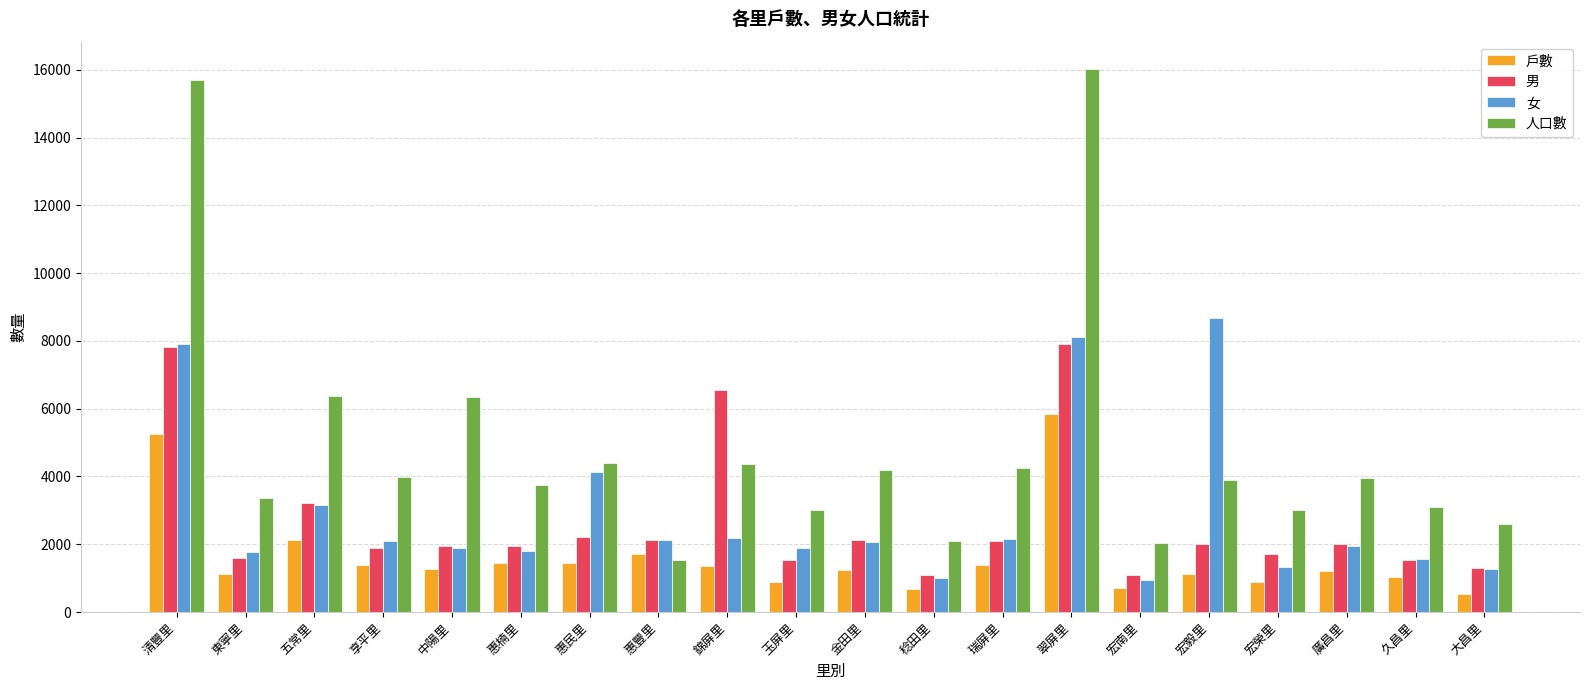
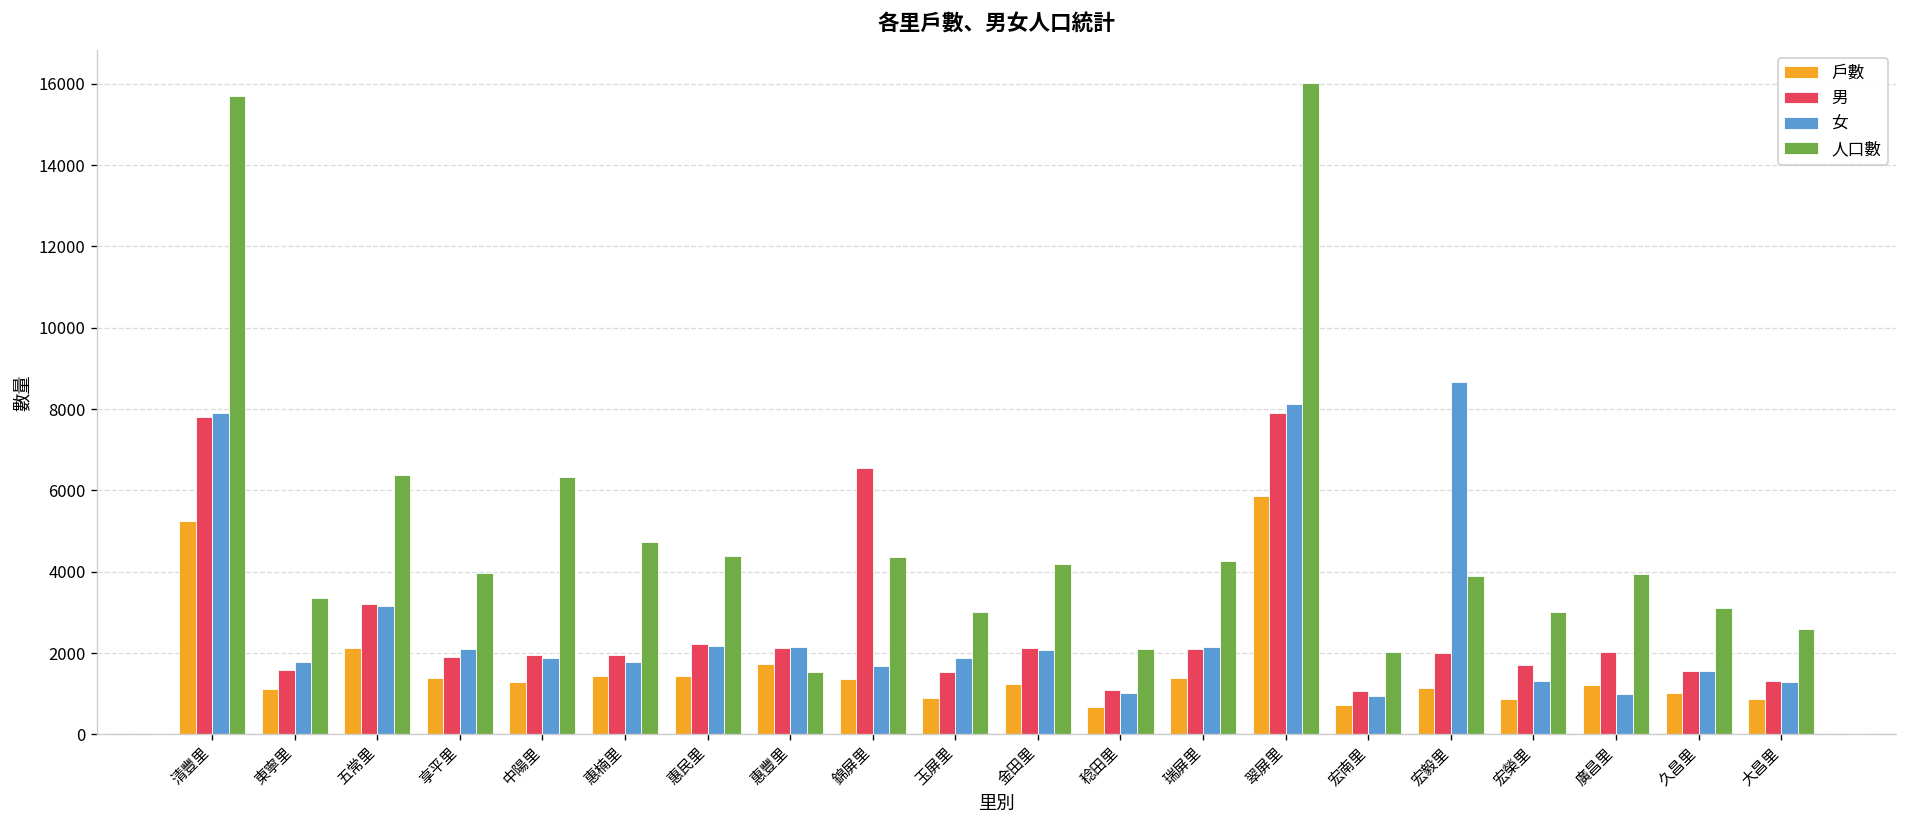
人口數, 惠楠里: 3700 -> 4700
女, 惠民里: 4100 -> 2200
女, 錦屏里: 2200 -> 1700
女, 廣昌里: 1900 -> 1000
戶數, 大昌里: 500 -> 900
